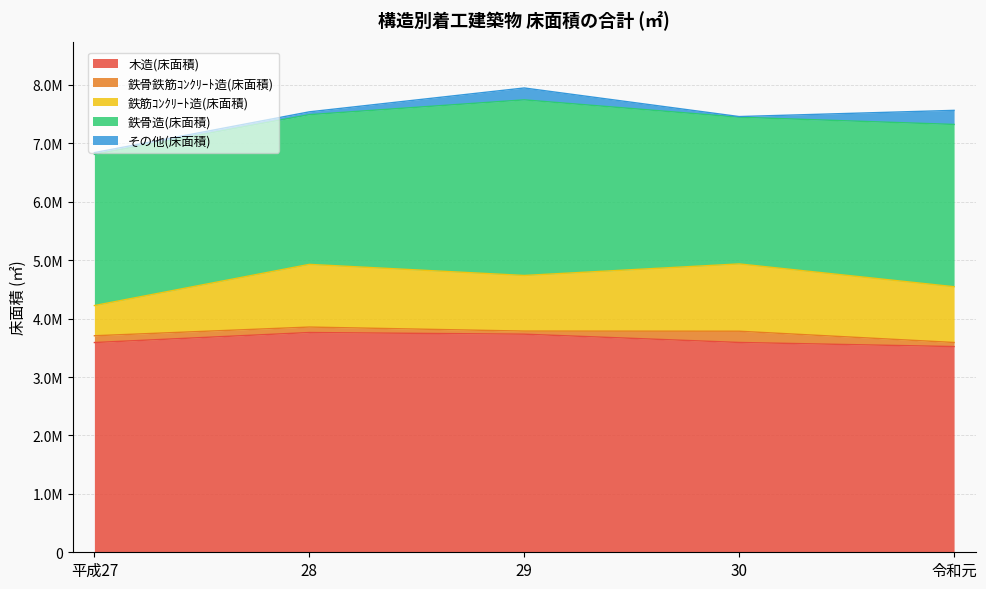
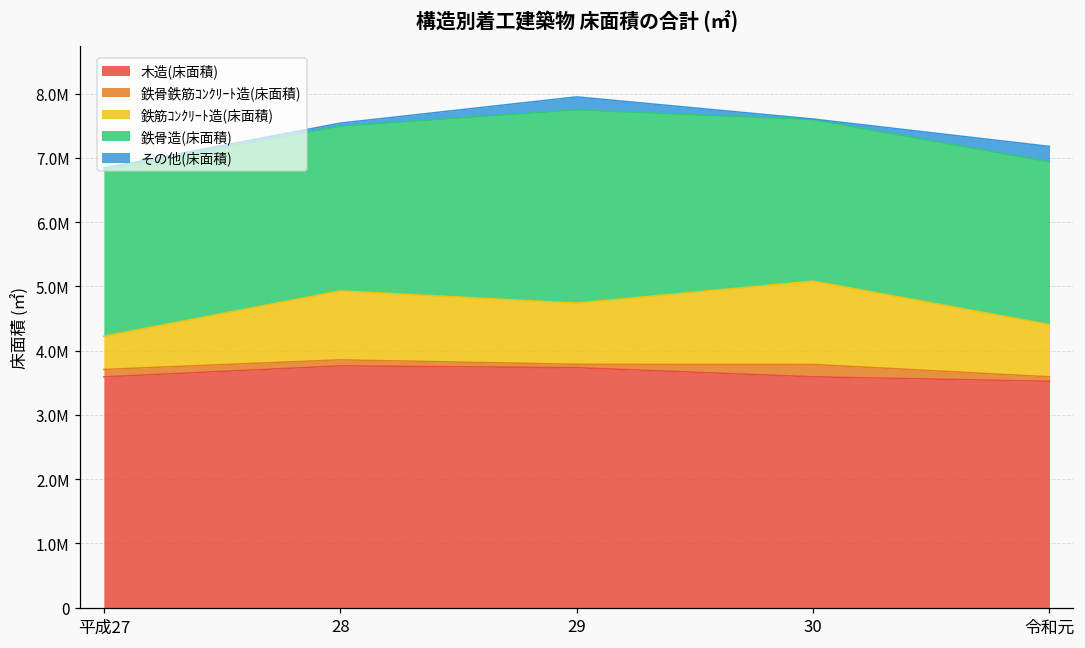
鉄筋ｺﾝｸﾘｰﾄ造(床面積), 30: 1200000 -> 1300000
鉄筋ｺﾝｸﾘｰﾄ造(床面積), 令和元: 1000000 -> 800000
鉄骨造(床面積), 令和元: 2800000 -> 2500000
